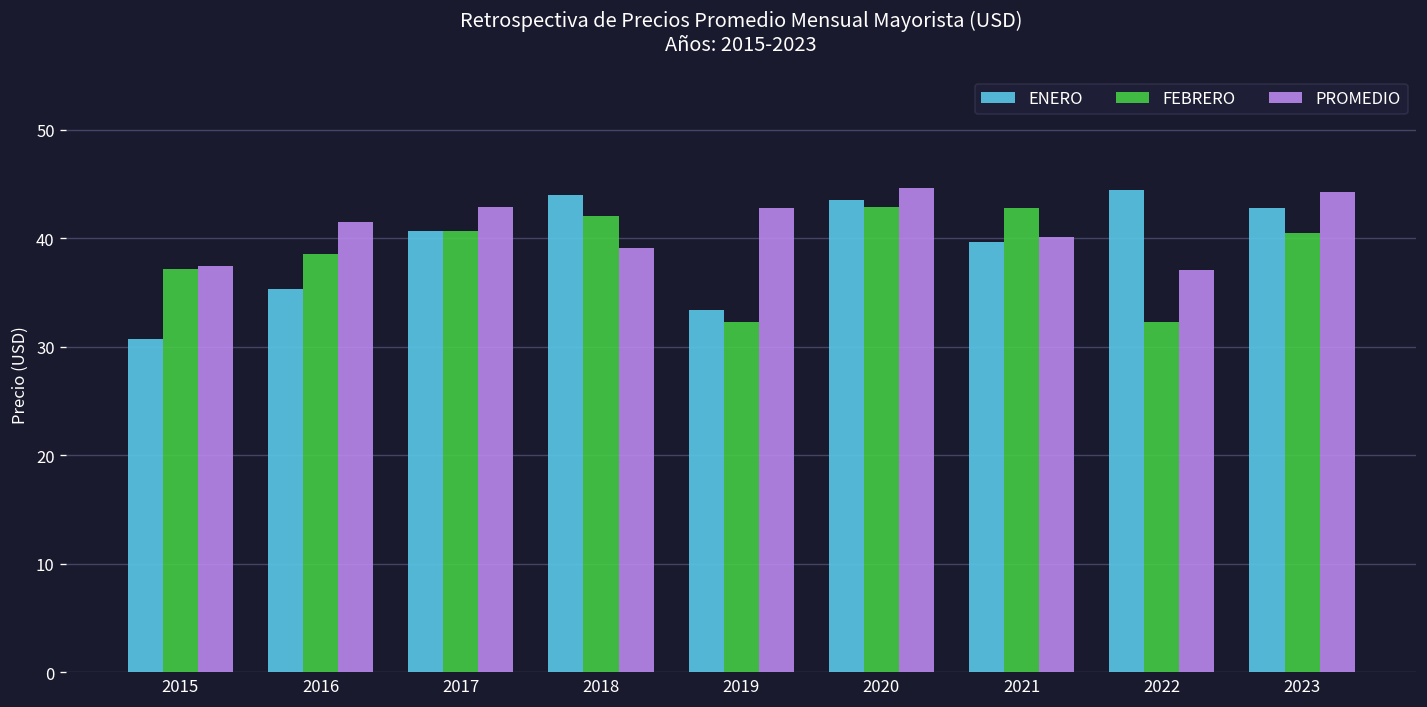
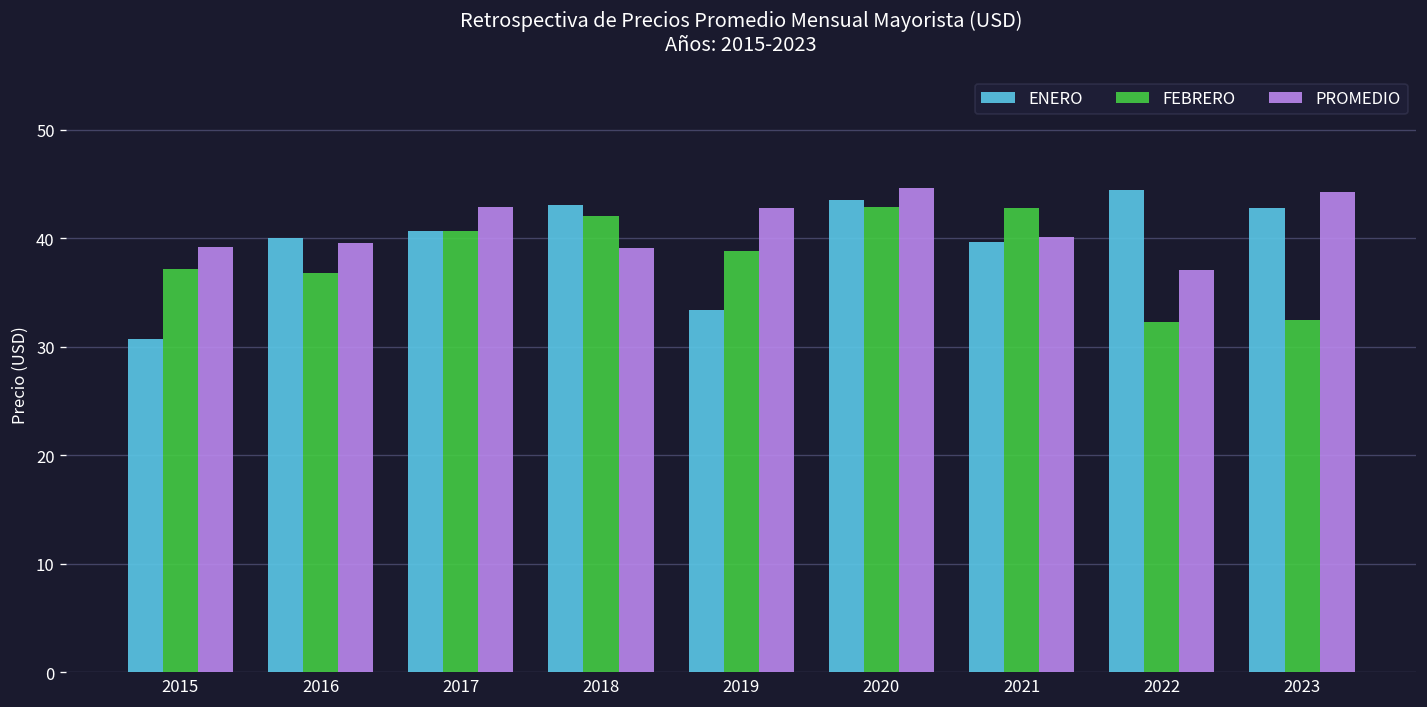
PROMEDIO, 2015: 37 -> 39
ENERO, 2016: 35 -> 40
FEBRERO, 2016: 39 -> 37
PROMEDIO, 2016: 42 -> 40
ENERO, 2018: 44 -> 43
FEBRERO, 2019: 32 -> 39
FEBRERO, 2023: 40 -> 32
